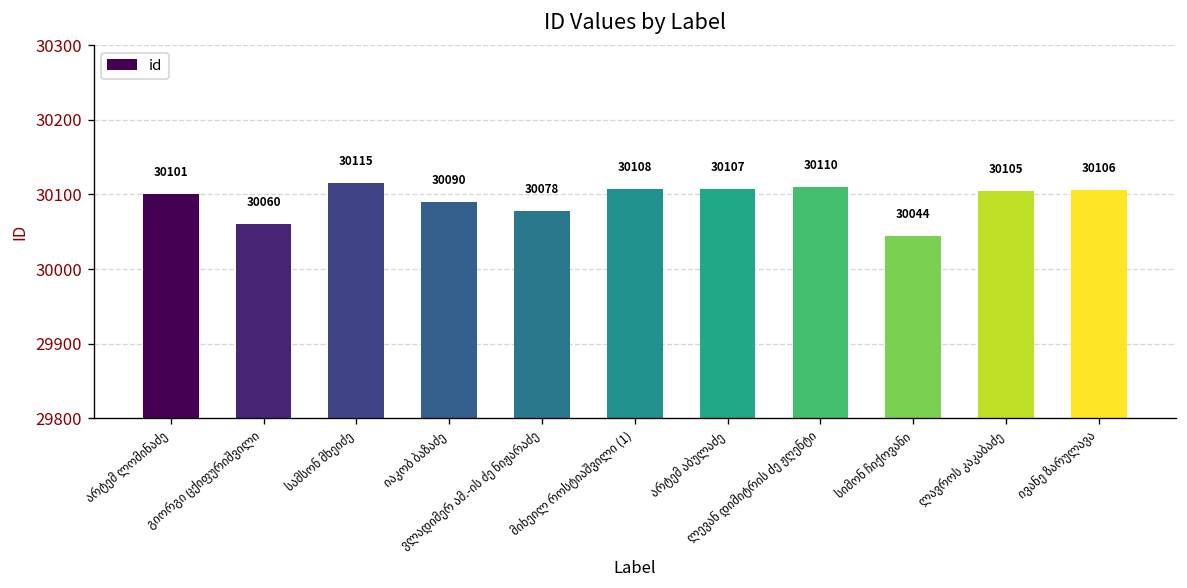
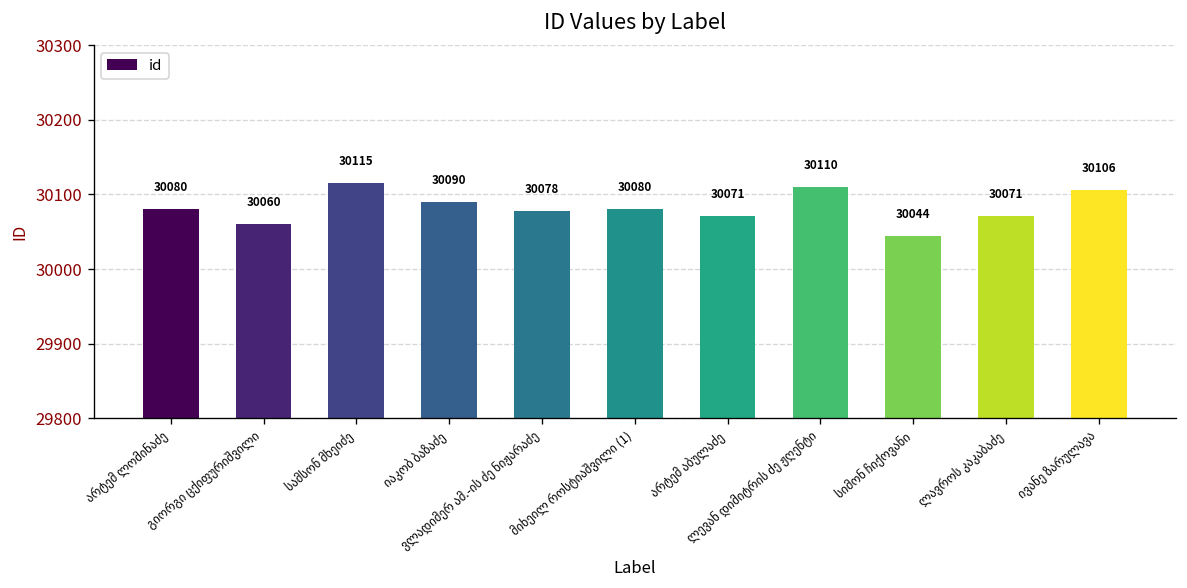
არტემ ლომინაძე: 30101 -> 30080
მიხეილ როსტიაშვილი (1): 30108 -> 30080
არტემ აბულაძე: 30107 -> 30071
ლავროს კაკაბაძე: 30105 -> 30071
